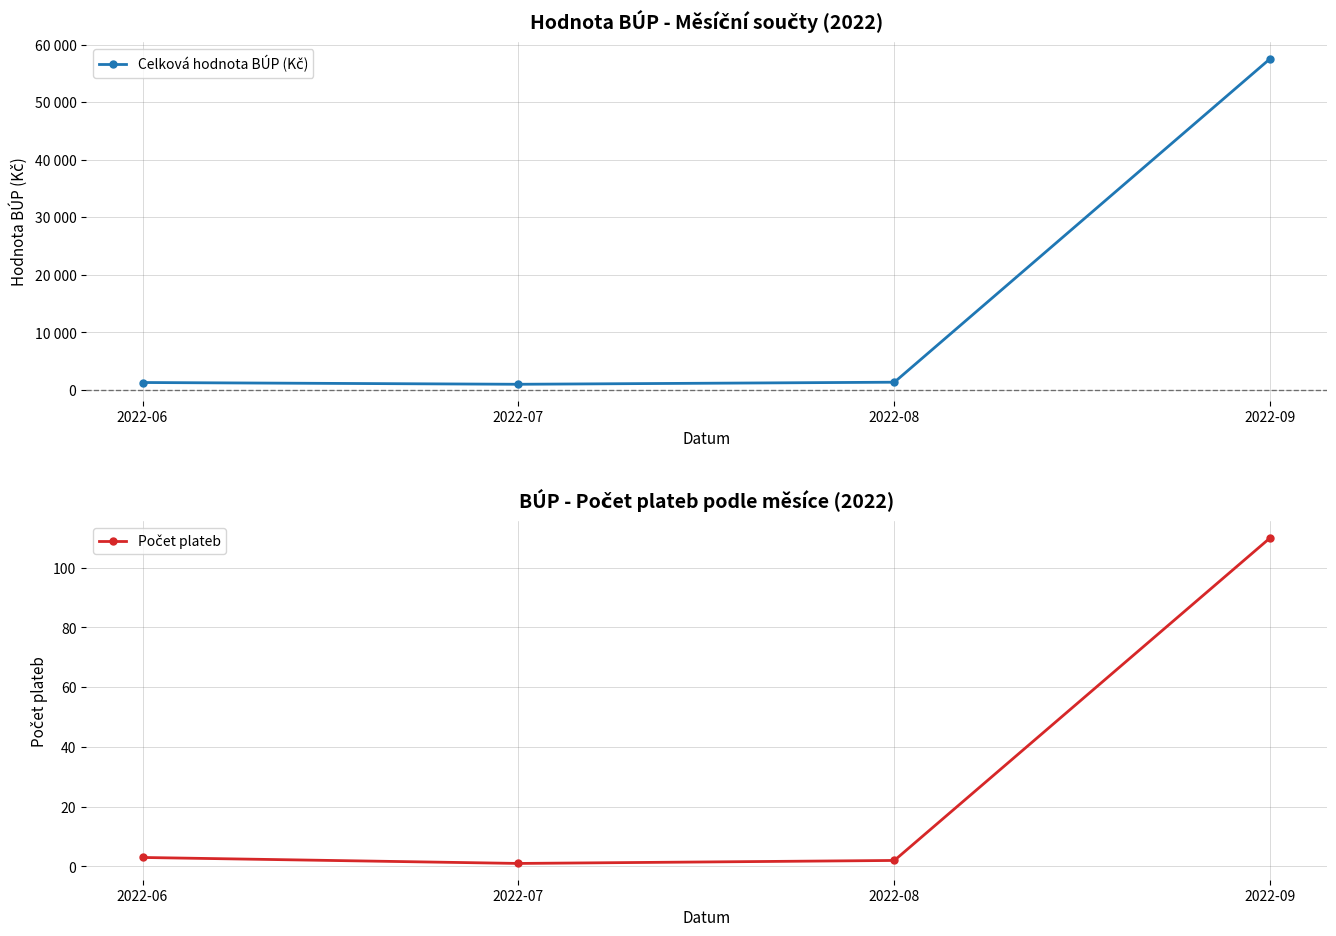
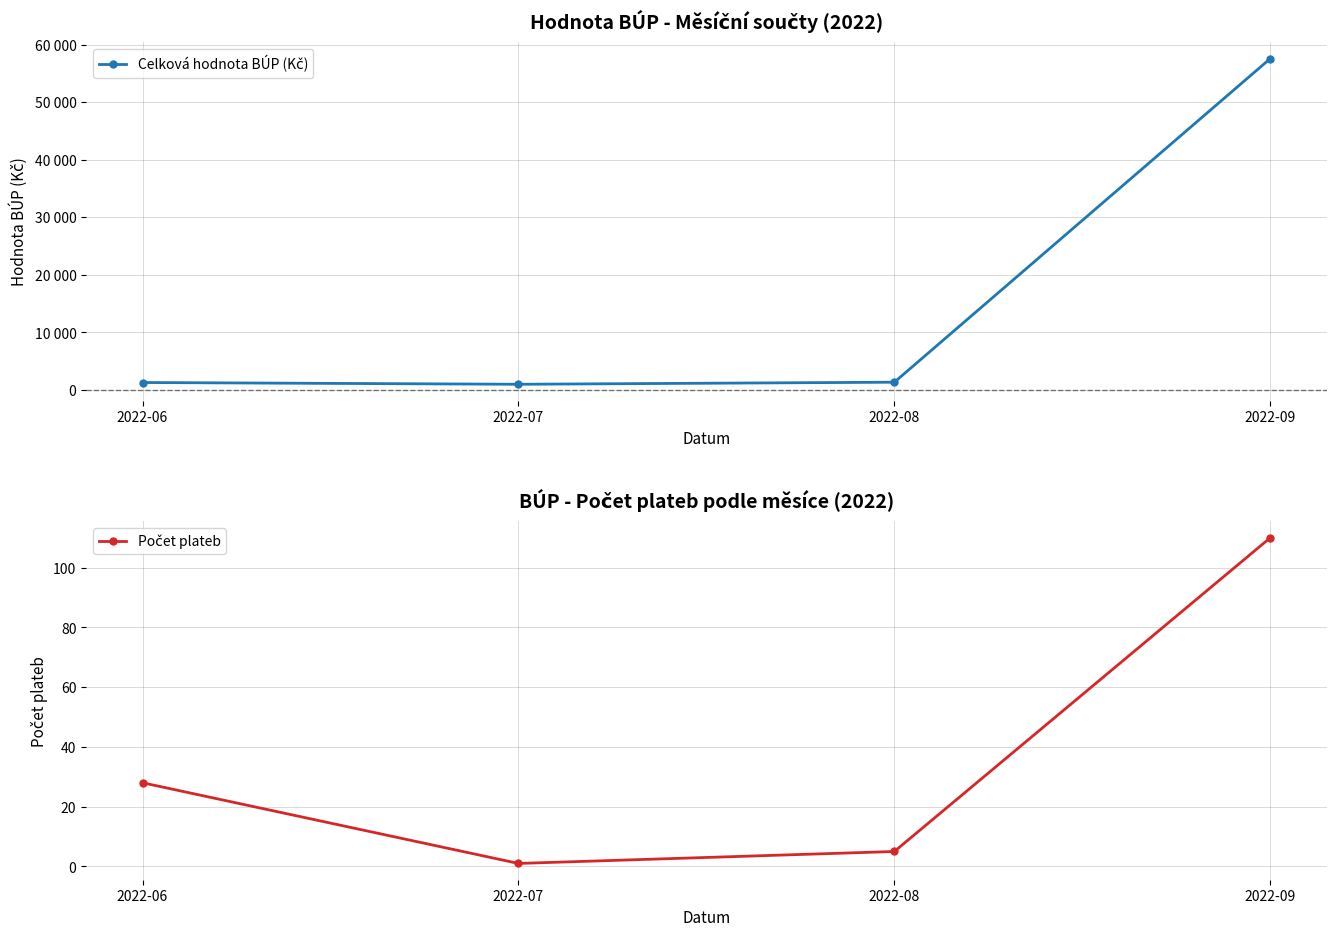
BÚP - Počet plateb podle měsíce (2022), 2022-06: 3 -> 28
BÚP - Počet plateb podle měsíce (2022), 2022-08: 2 -> 5
